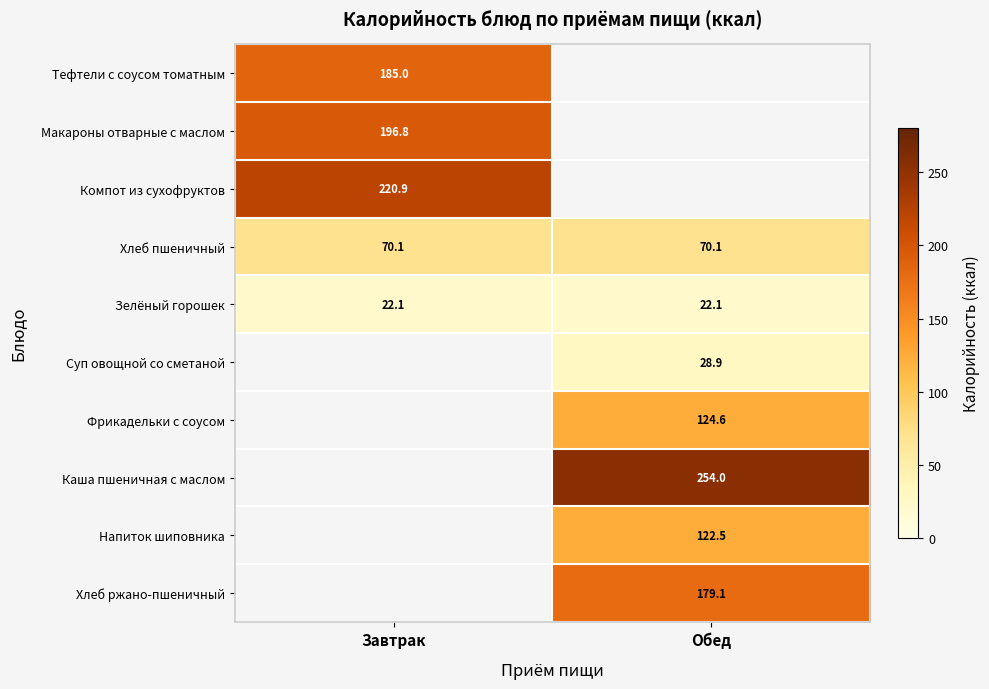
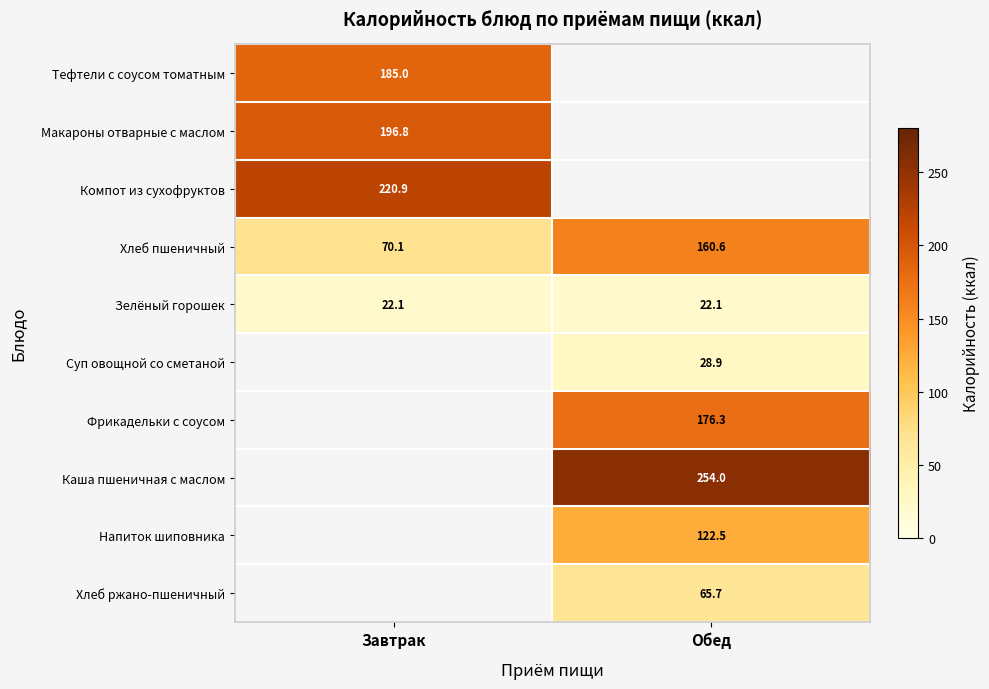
Хлеб пшеничный, Обед: 70.1 -> 160.6
Фрикадельки с соусом, Обед: 124.6 -> 176.3
Хлеб ржано-пшеничный, Обед: 179.1 -> 65.7
